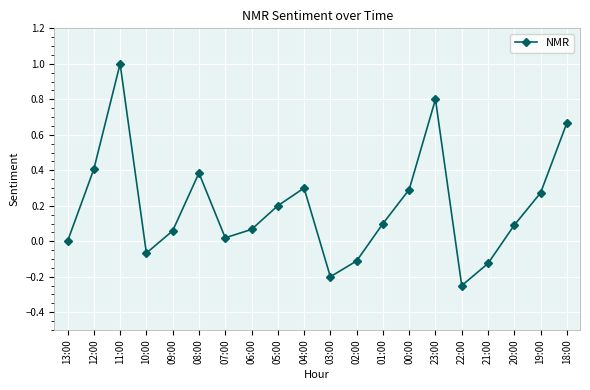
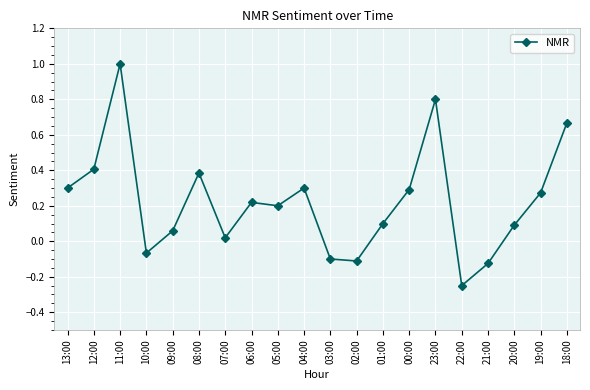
13:00: 0.0 -> 0.3
06:00: 0.07 -> 0.22
03:00: -0.2 -> -0.1
